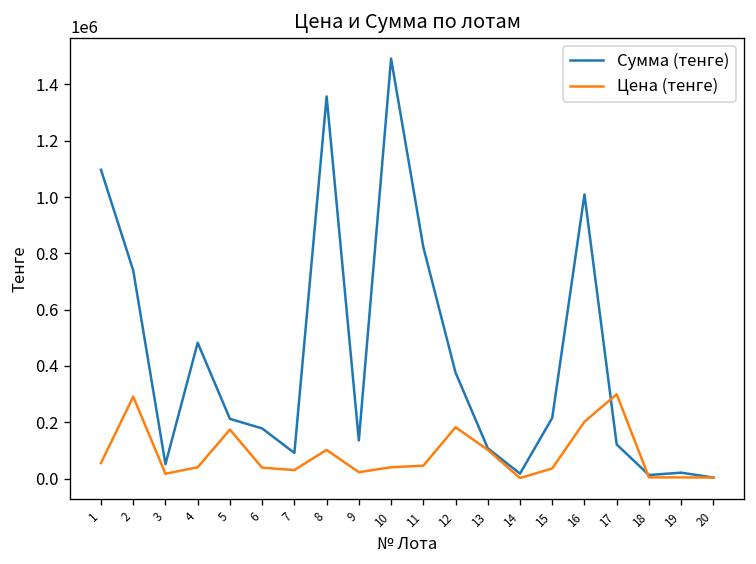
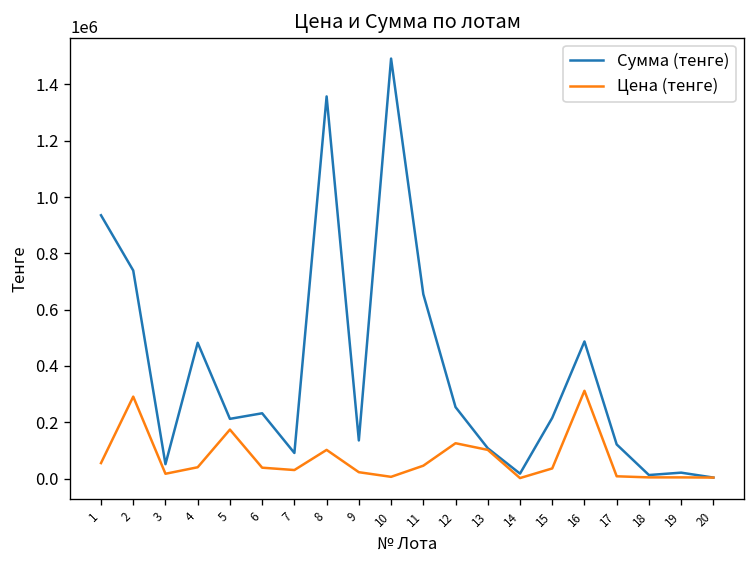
Сумма (тенге), 1: 1100000 -> 940000
Сумма (тенге), 6: 180000 -> 230000
Цена (тенге), 10: 40000 -> 10000
Сумма (тенге), 11: 820000 -> 650000
Сумма (тенге), 12: 380000 -> 250000
Цена (тенге), 12: 180000 -> 130000
Сумма (тенге), 16: 1010000 -> 490000
Цена (тенге), 16: 200000 -> 310000
Цена (тенге), 17: 300000 -> 10000
